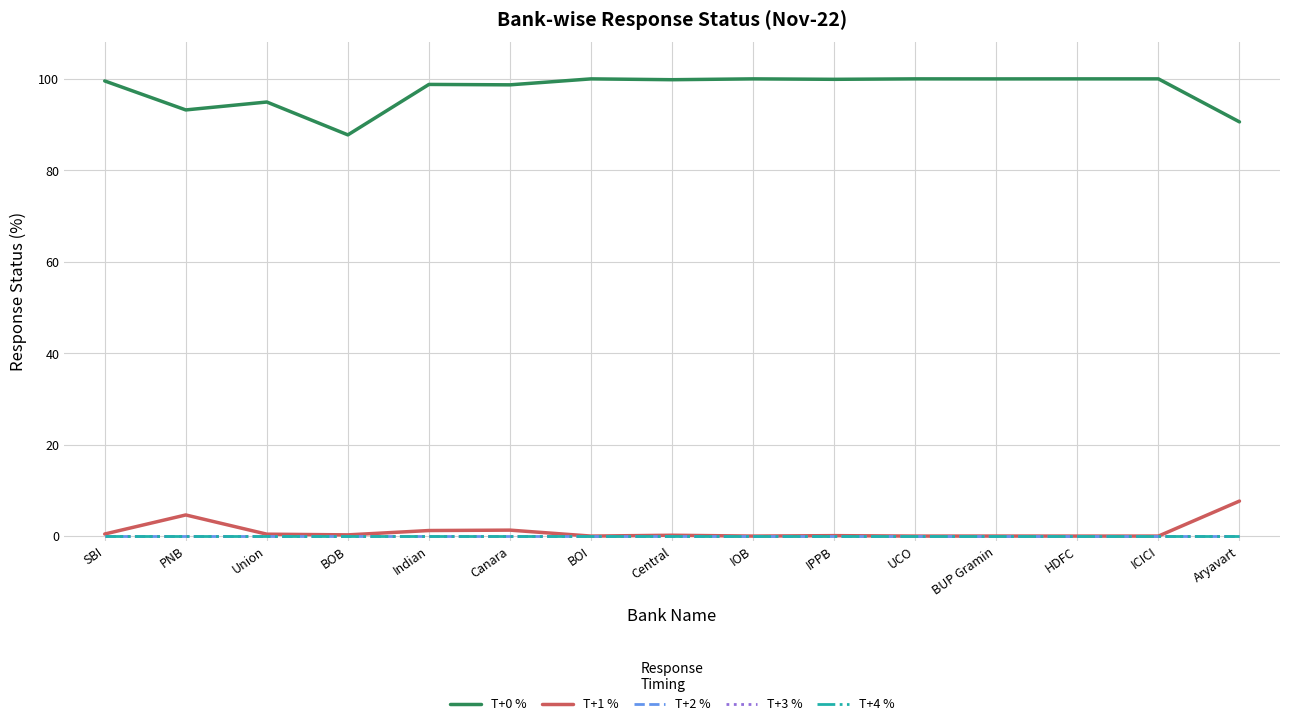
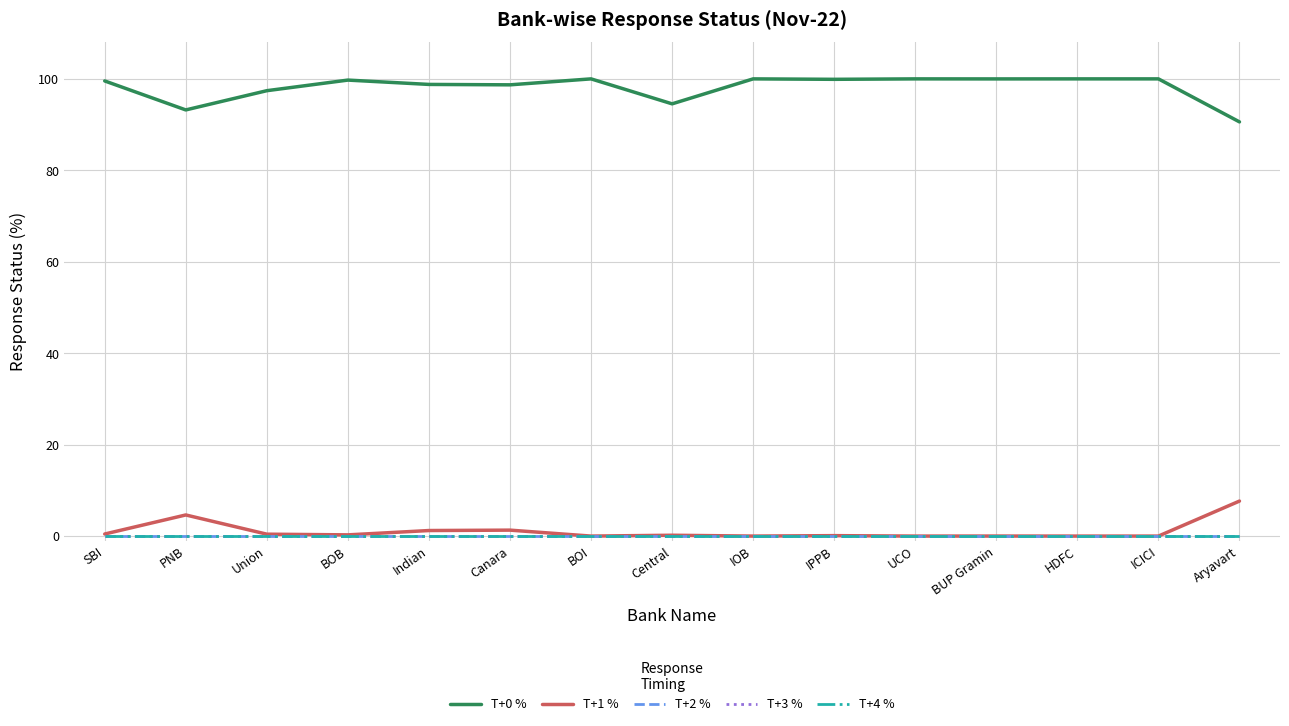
T+0 %, Union: 95 -> 97
T+0 %, BOB: 88 -> 100
T+0 %, Central: 100 -> 95
